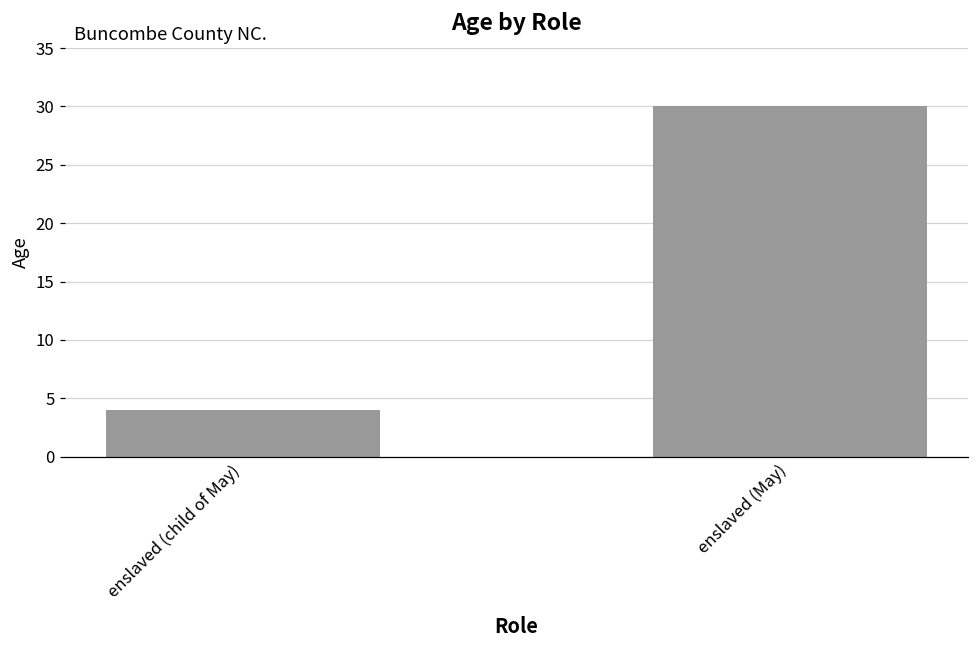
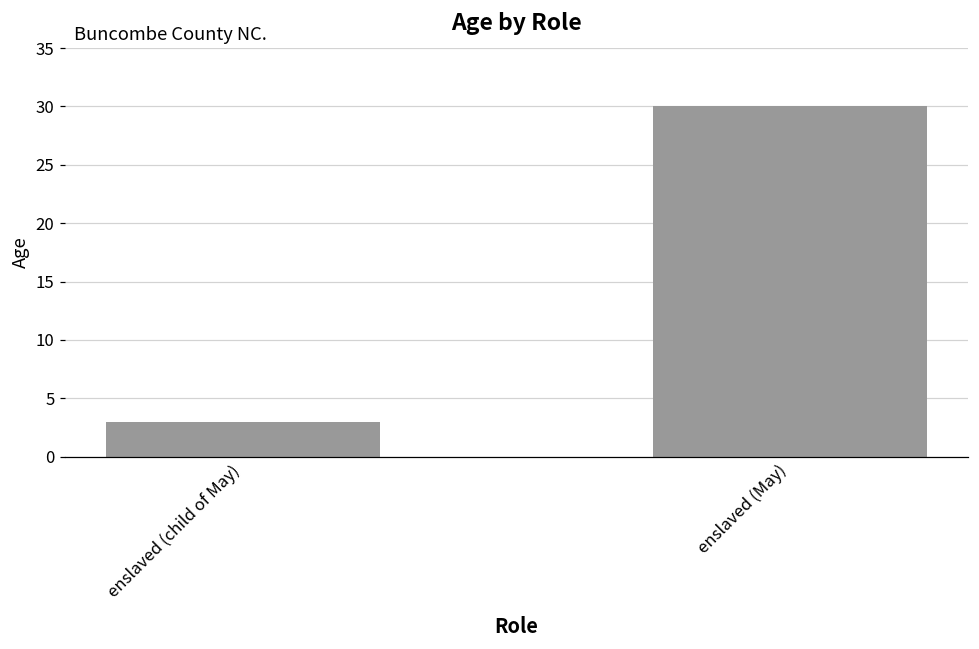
enslaved (child of May): 4 -> 3
